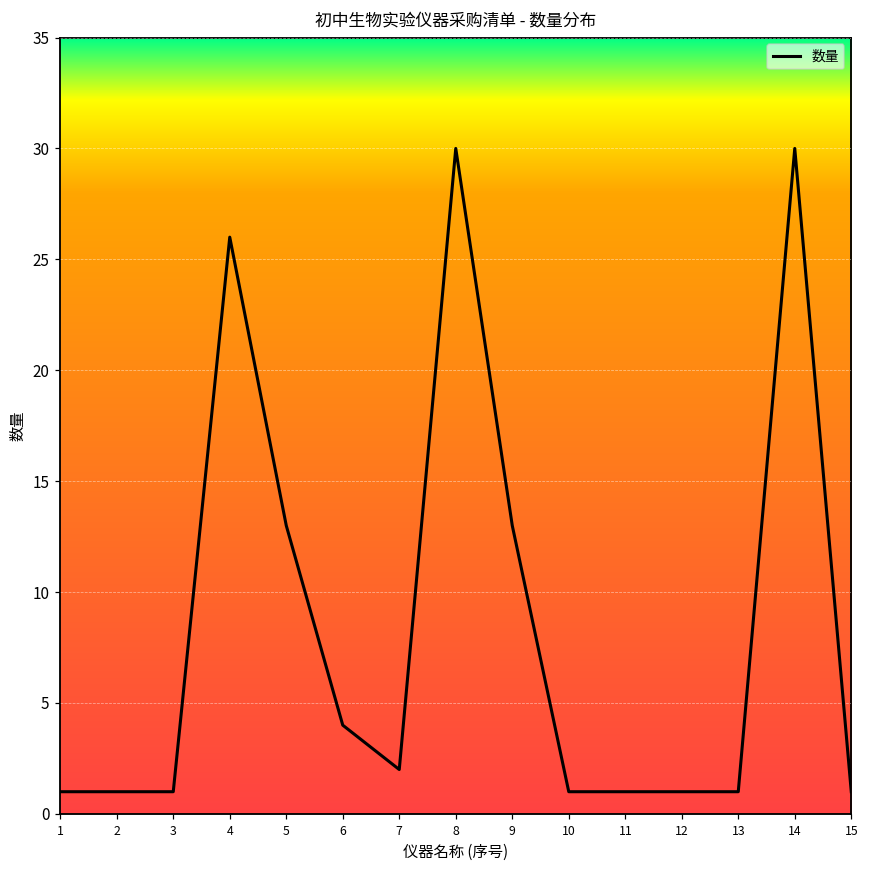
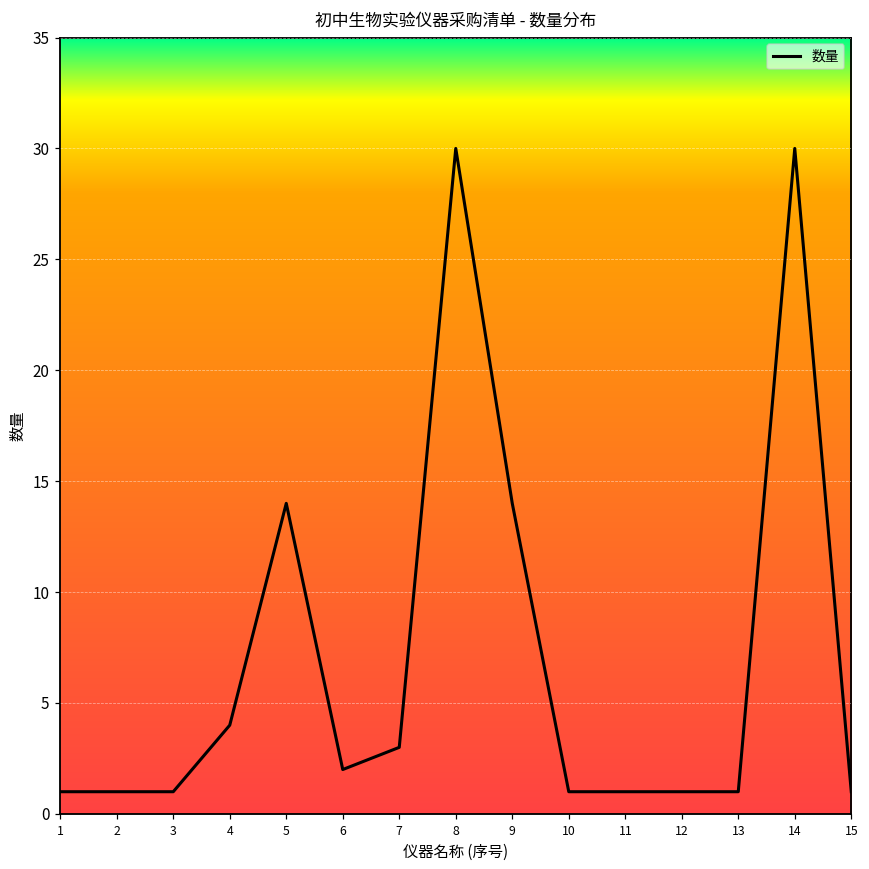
4: 26 -> 4
5: 13 -> 14
6: 4 -> 2
7: 2 -> 3
9: 13 -> 14
